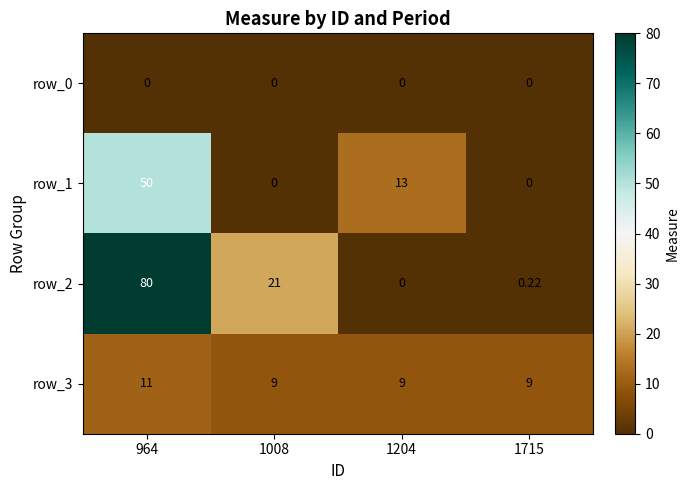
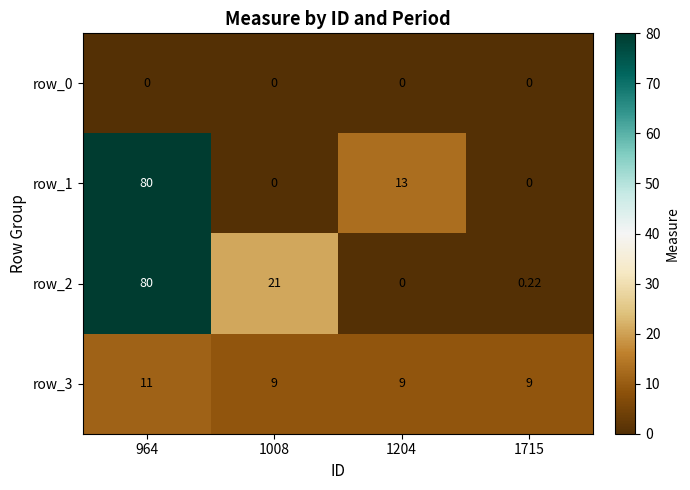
row_1, 964: 50 -> 80
